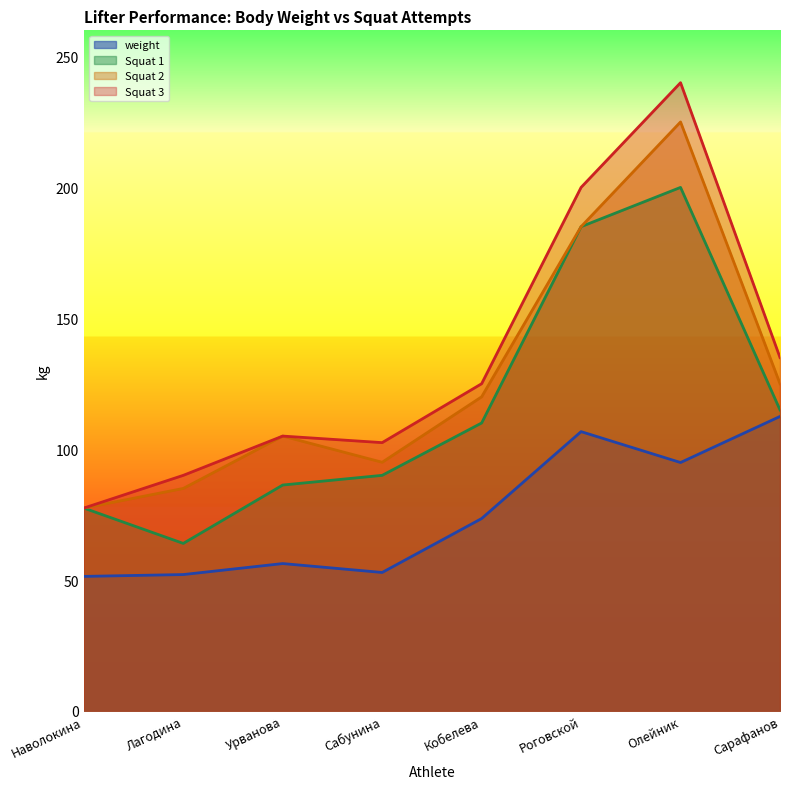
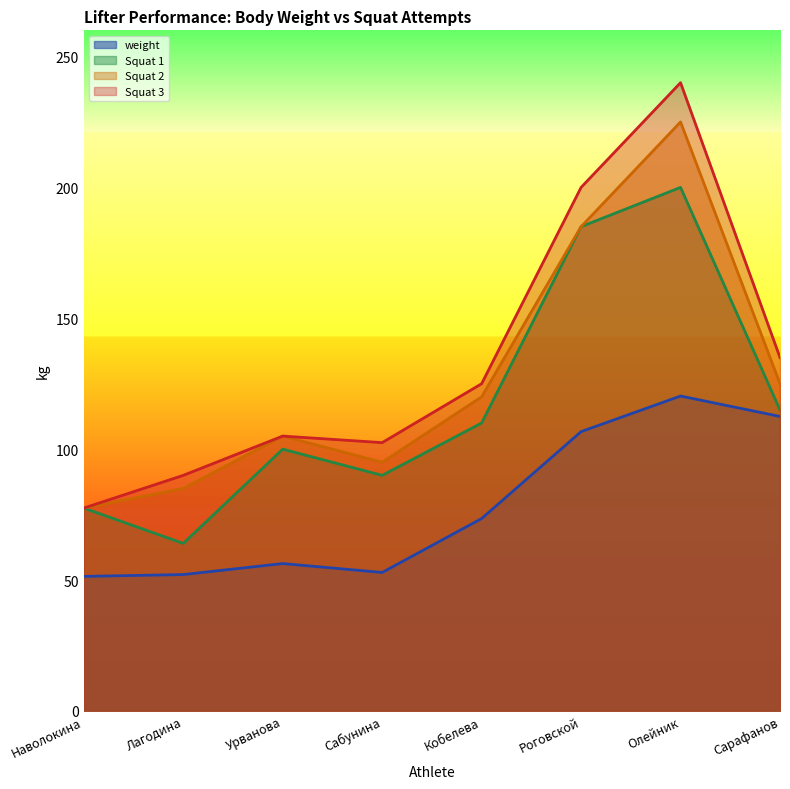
Squat 1, Урванова: 86 -> 100
weight, Олейник: 95 -> 120
